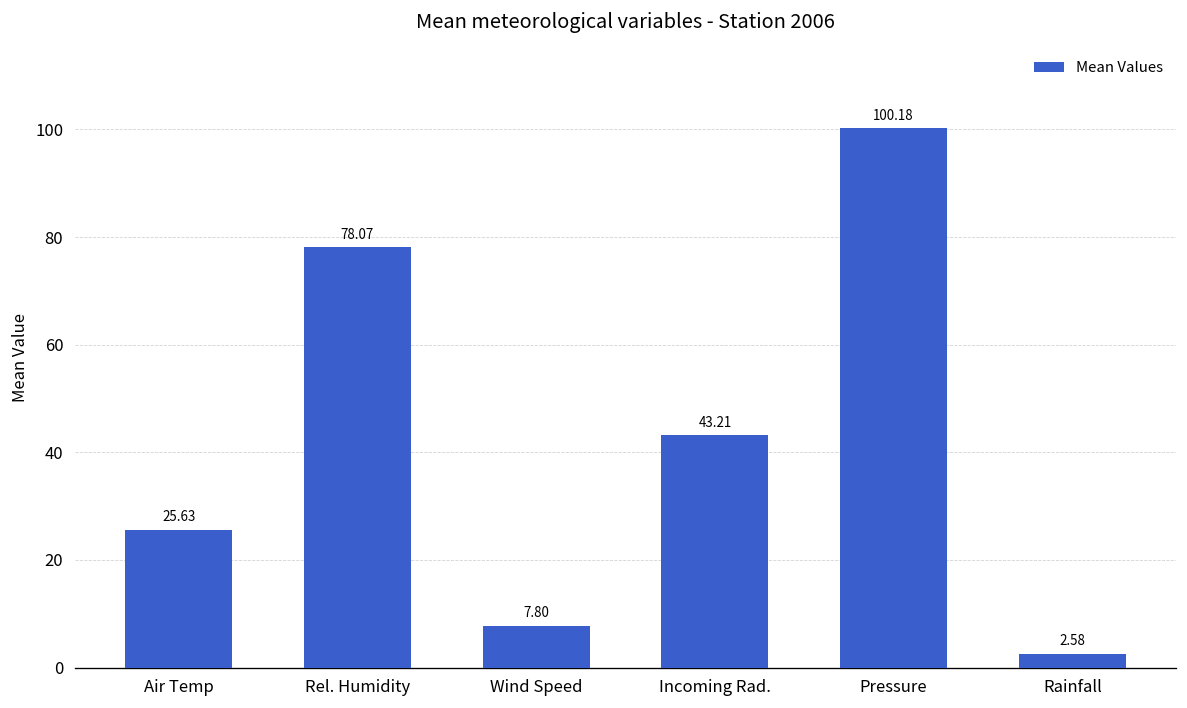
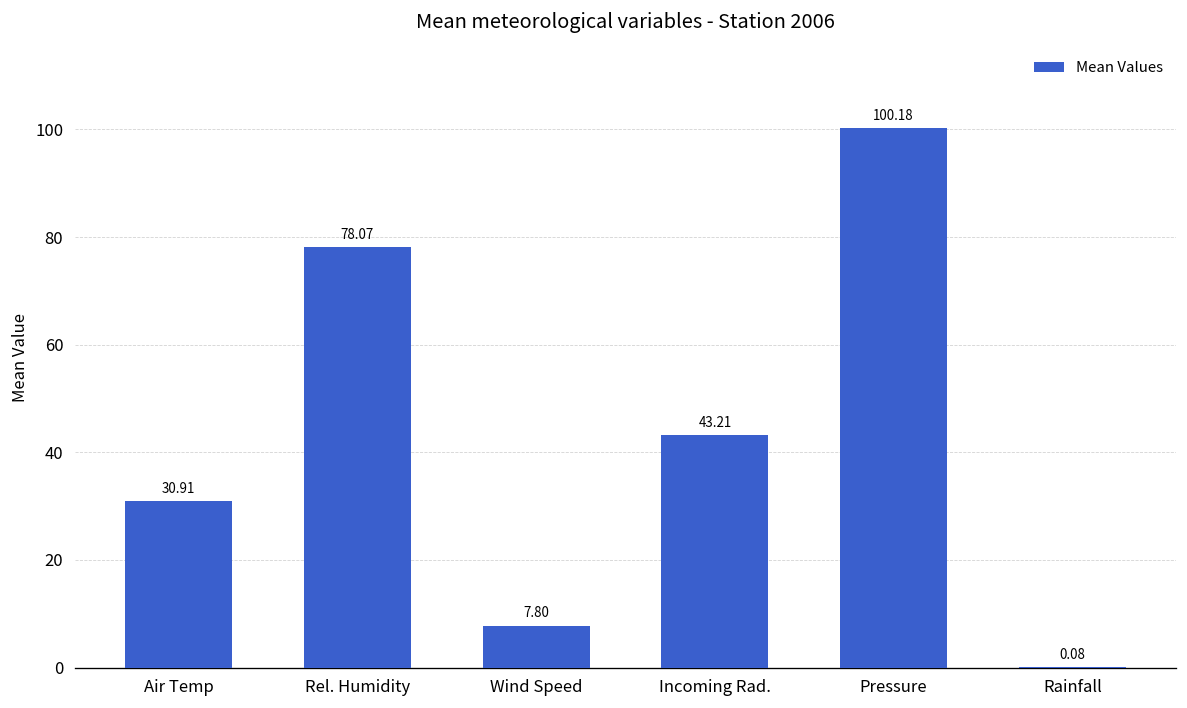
Air Temp: 25.63 -> 30.91
Rainfall: 2.58 -> 0.08
